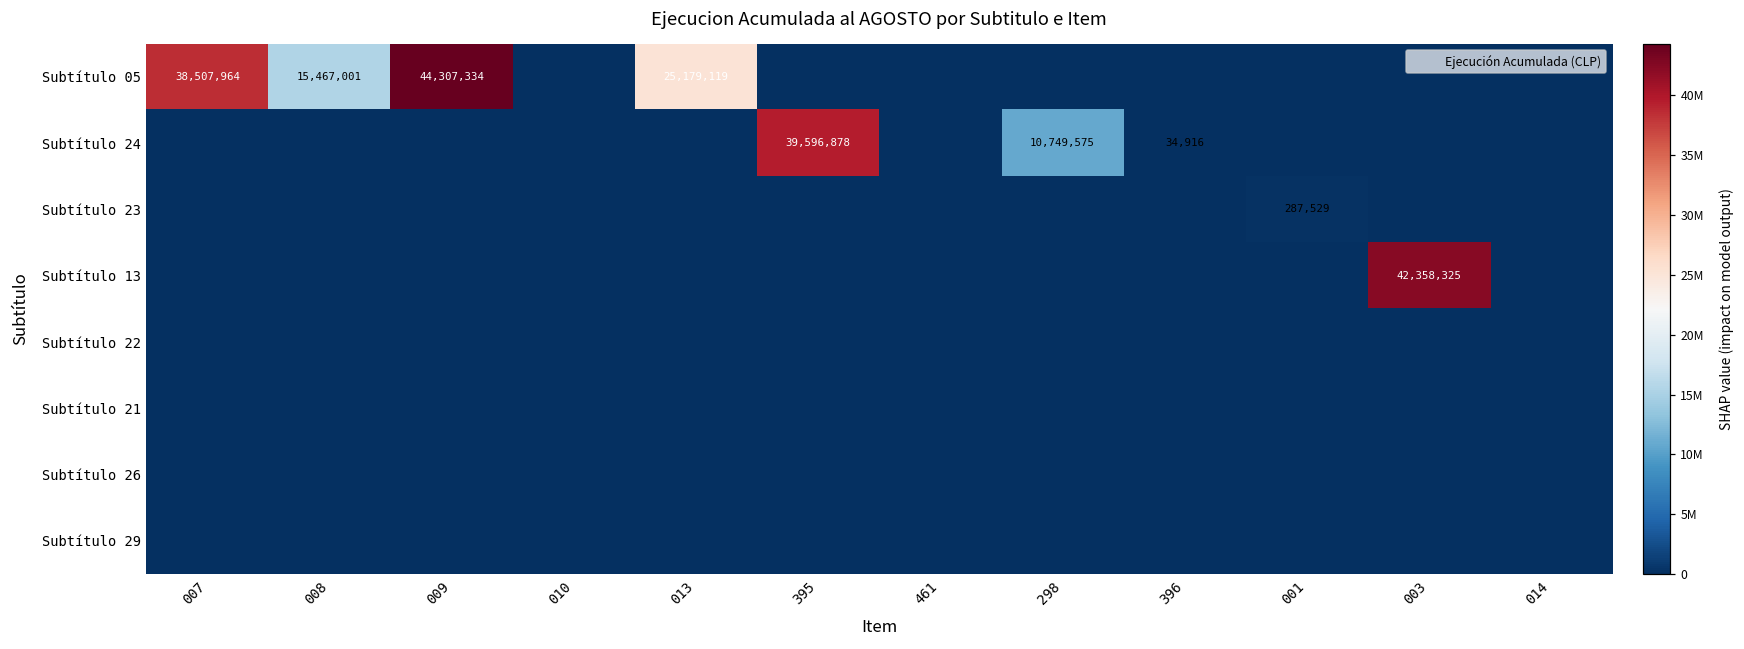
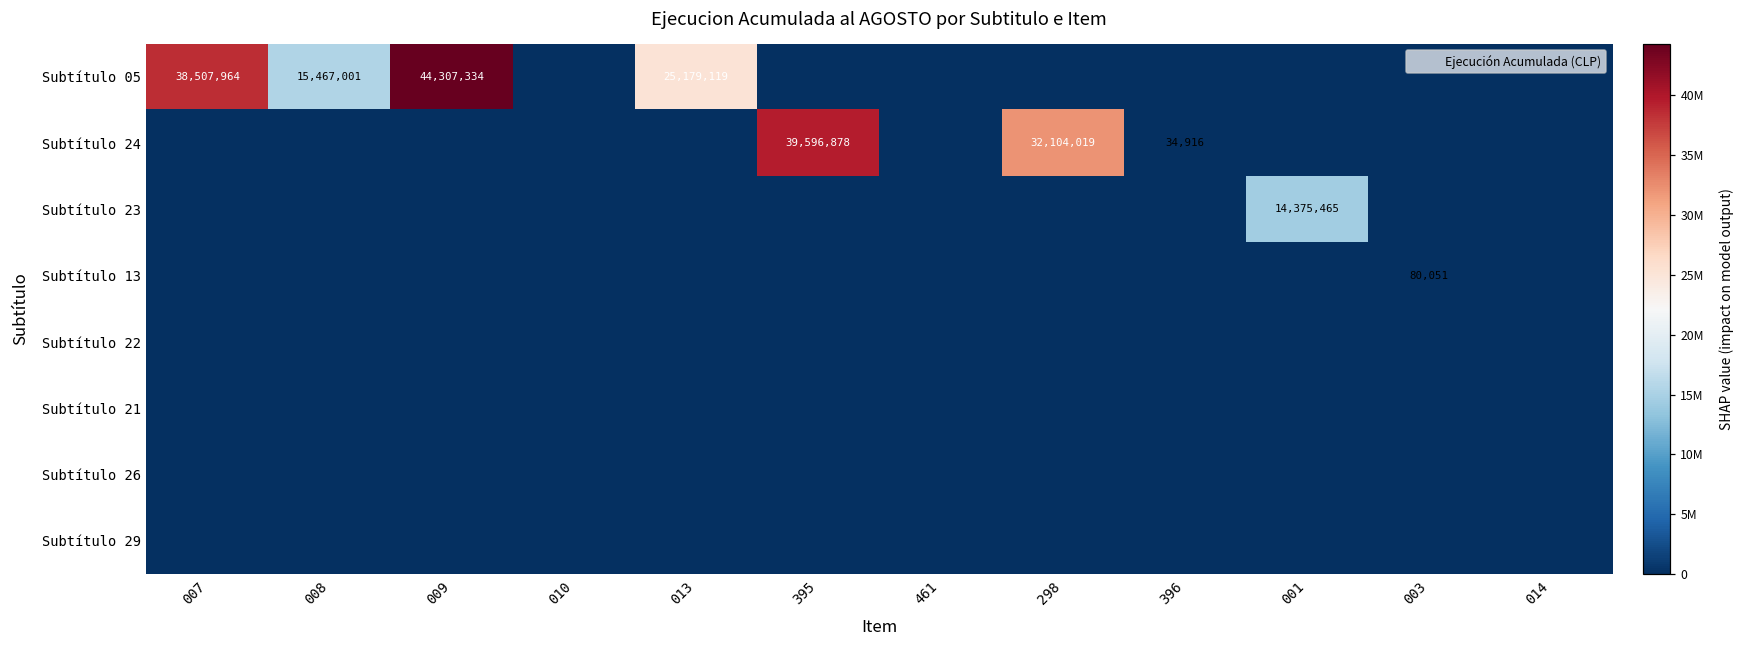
Subtítulo 24, 298: 10,749,575 -> 32,104,019
Subtítulo 23, 001: 287,529 -> 14,375,465
Subtítulo 13, 003: 42,358,325 -> 80,051
